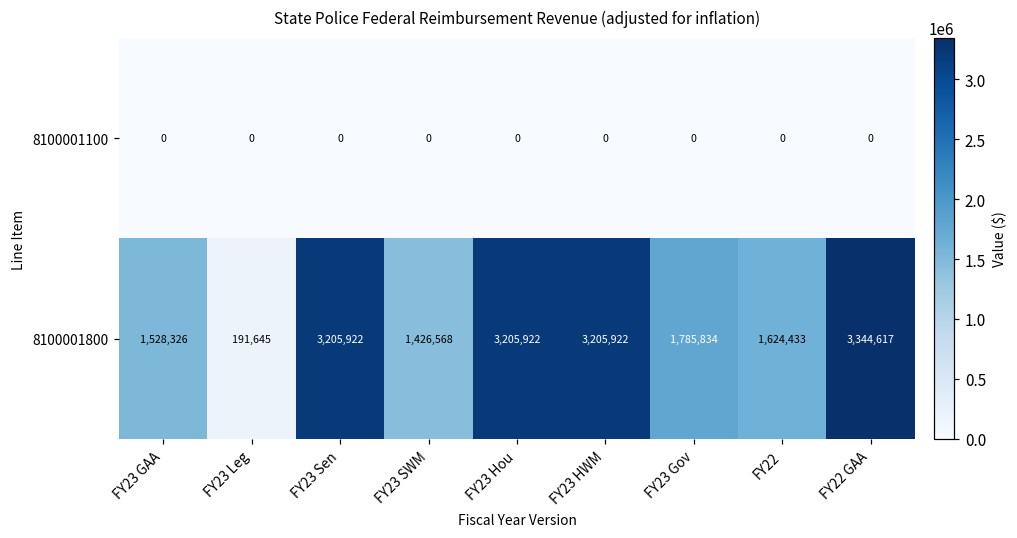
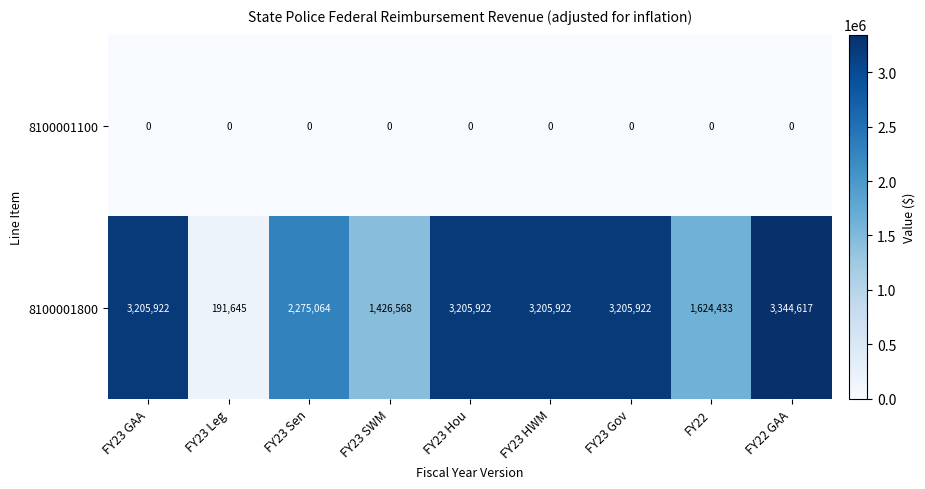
8100001800, FY23 GAA: 1,528,326 -> 3,205,922
8100001800, FY23 Sen: 3,205,922 -> 2,275,064
8100001800, FY23 Gov: 1,785,834 -> 3,205,922
